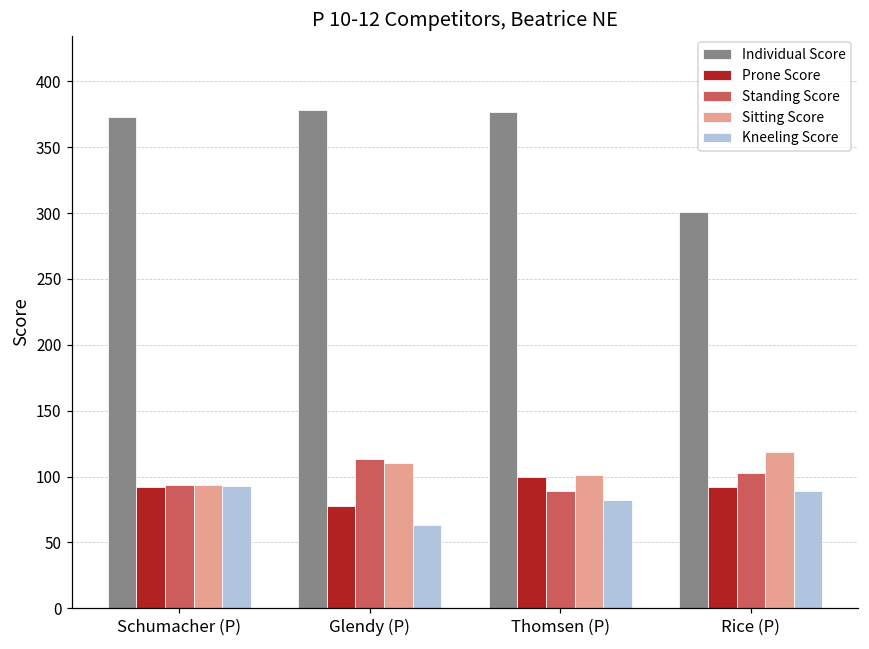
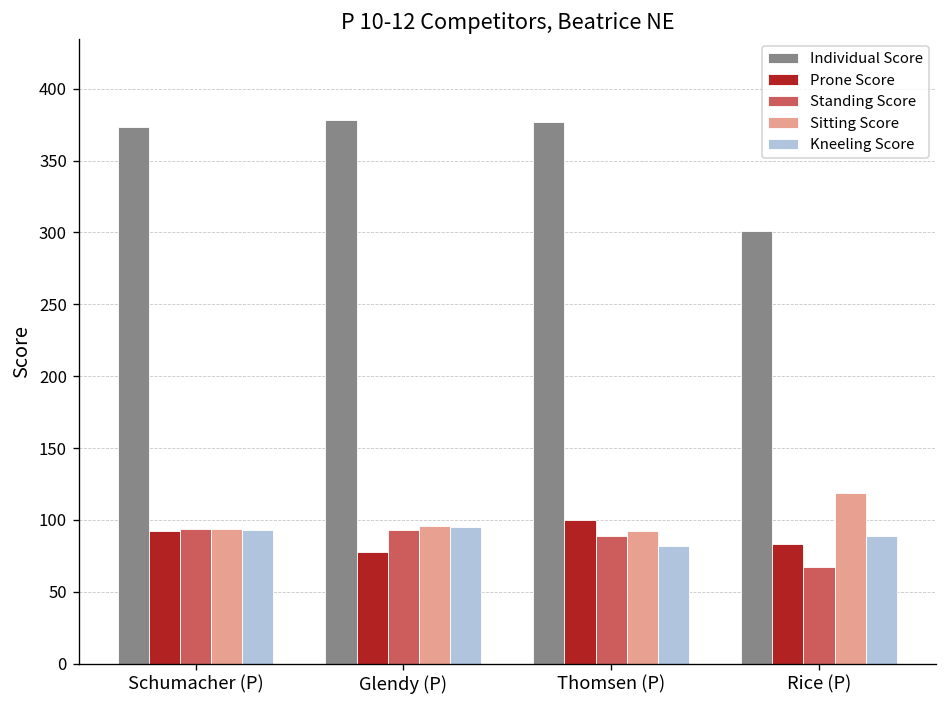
Standing Score, Glendy (P): 113 -> 93
Sitting Score, Glendy (P): 110 -> 96
Kneeling Score, Glendy (P): 63 -> 95
Sitting Score, Thomsen (P): 101 -> 92
Prone Score, Rice (P): 92 -> 83
Standing Score, Rice (P): 103 -> 67
